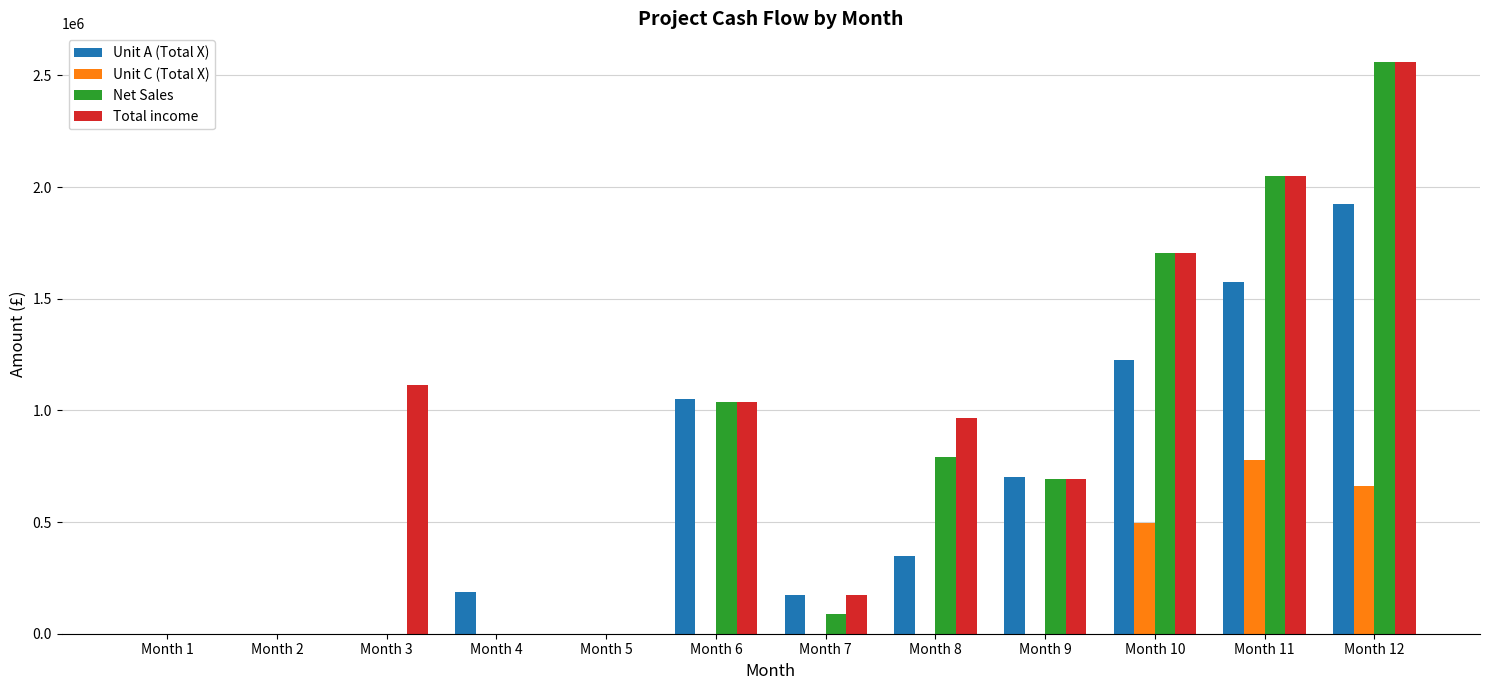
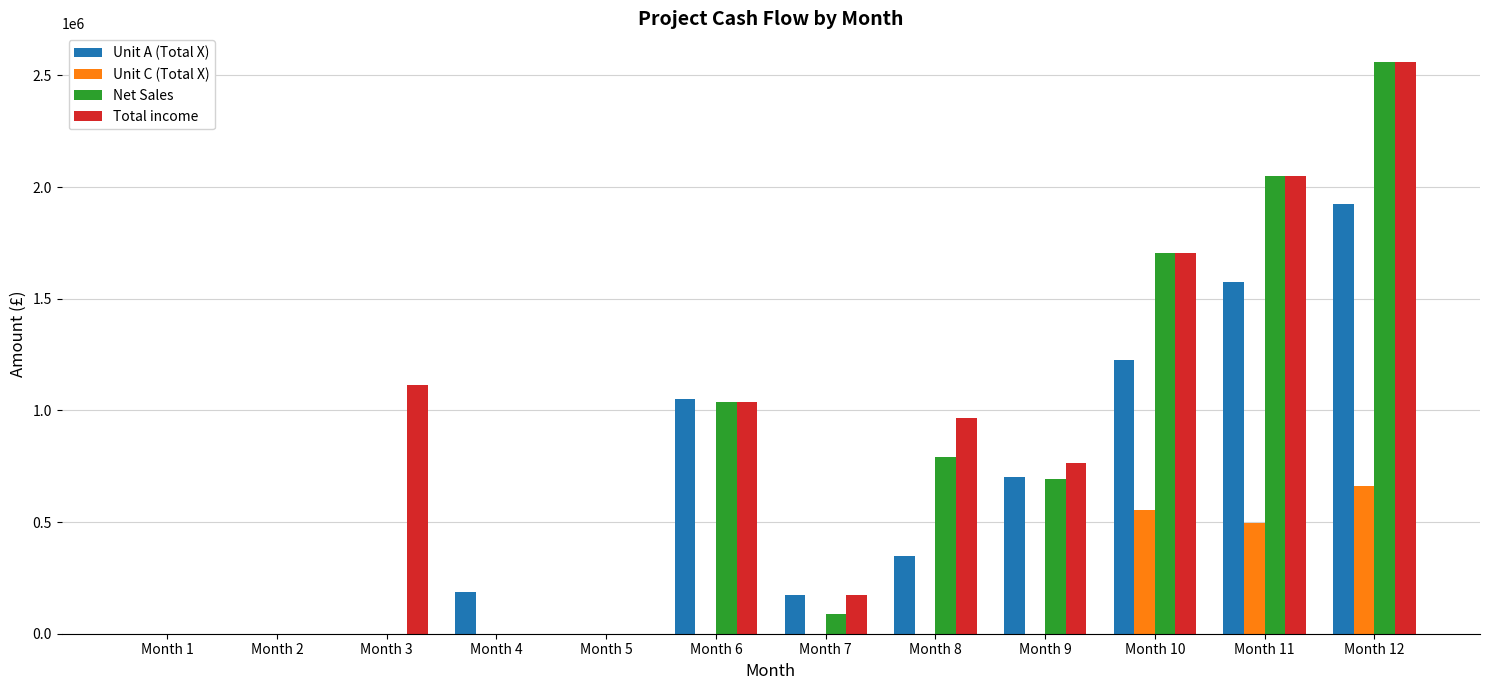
Total income, Month 9: 690000 -> 760000
Unit C (Total X), Month 10: 500000 -> 560000
Unit C (Total X), Month 11: 780000 -> 500000
